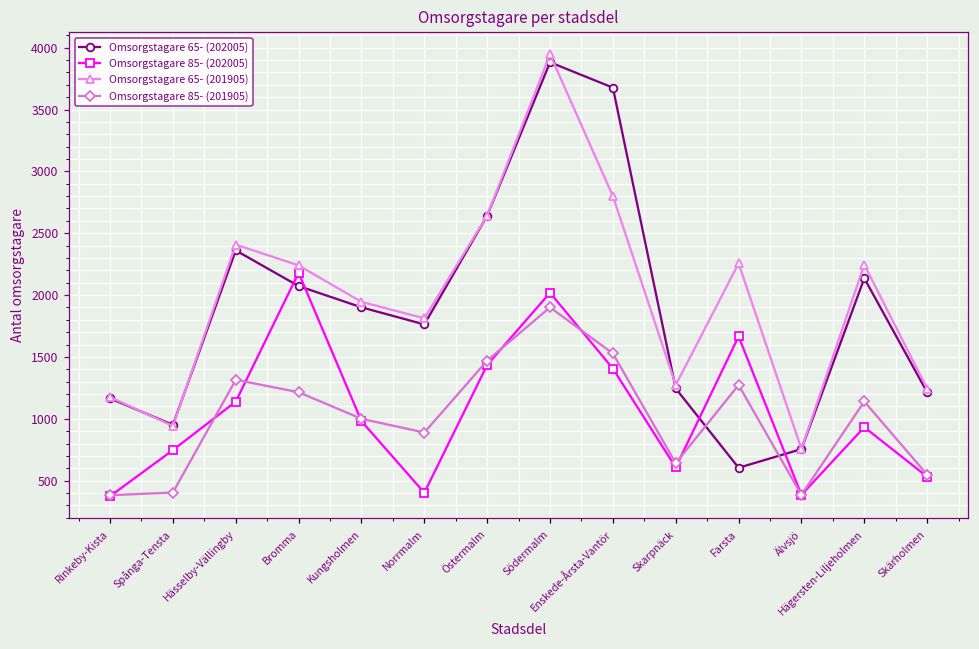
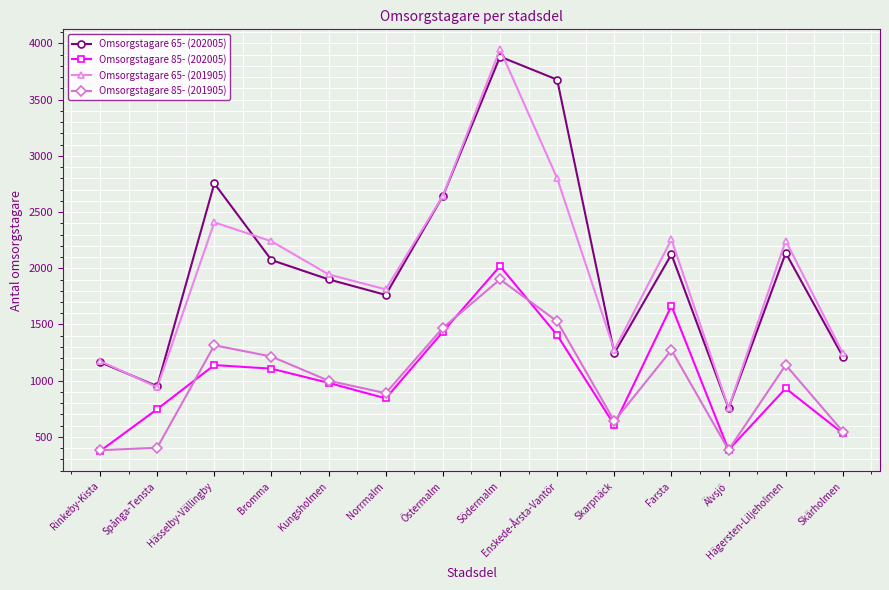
Omsorgstagare 65- (202005), Hässelby-Vällingby: 2360 -> 2750
Omsorgstagare 85- (202005), Bromma: 2180 -> 1110
Omsorgstagare 85- (202005), Norrmalm: 400 -> 840
Omsorgstagare 65- (202005), Farsta: 600 -> 2120
